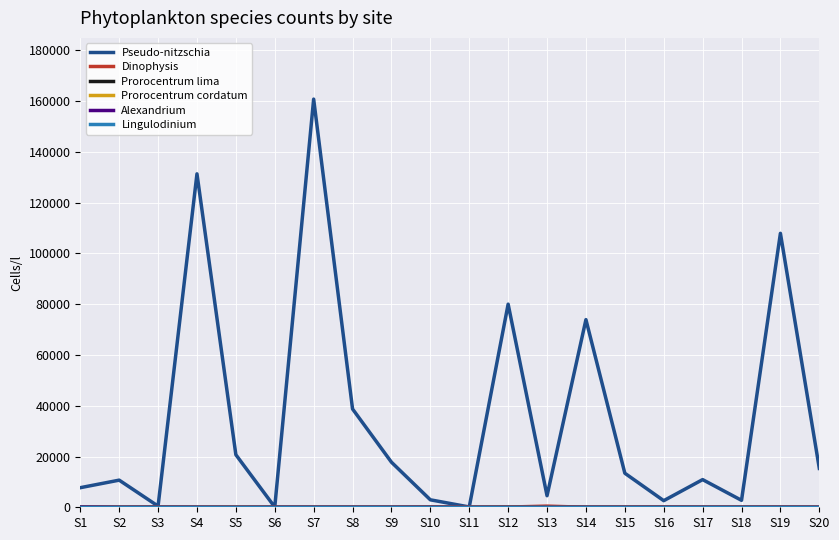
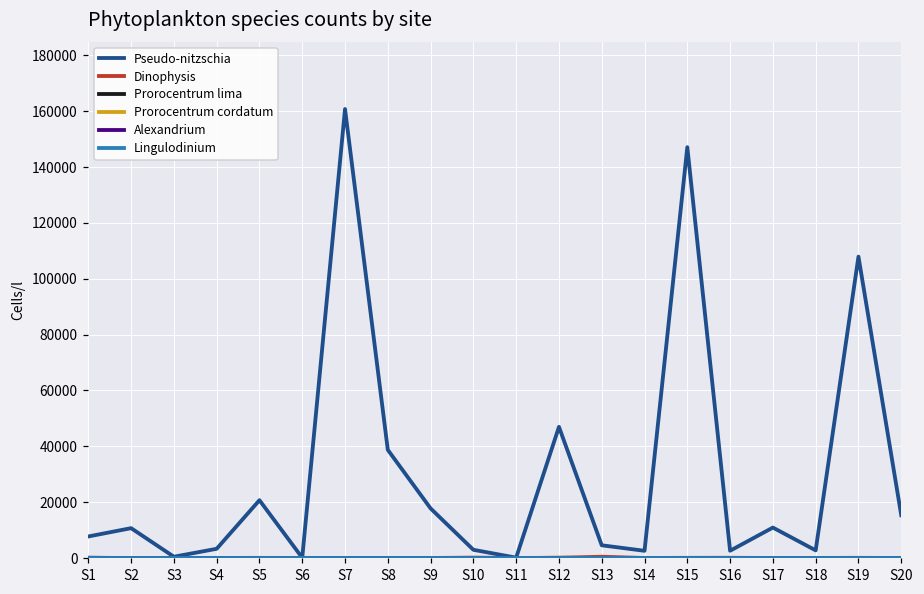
Pseudo-nitzschia, S4: 131000 -> 3000
Pseudo-nitzschia, S12: 80000 -> 47000
Pseudo-nitzschia, S14: 74000 -> 3000
Pseudo-nitzschia, S15: 13000 -> 147000
